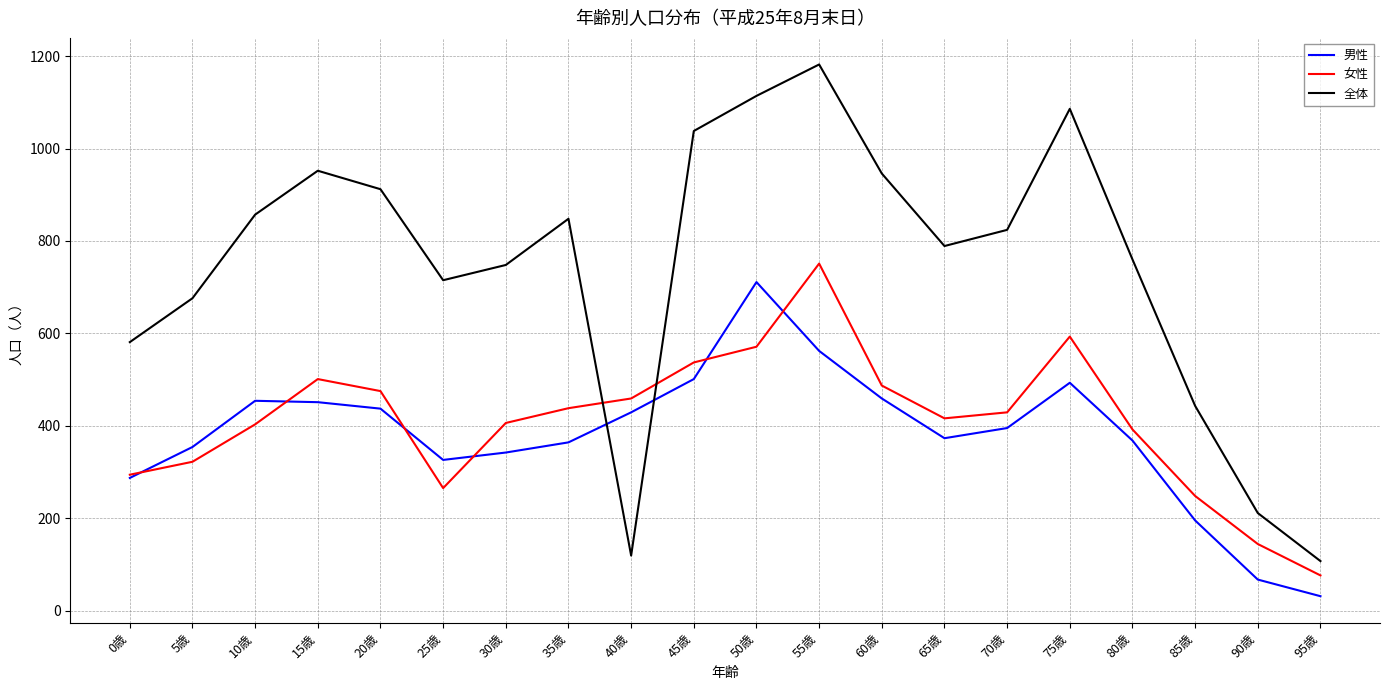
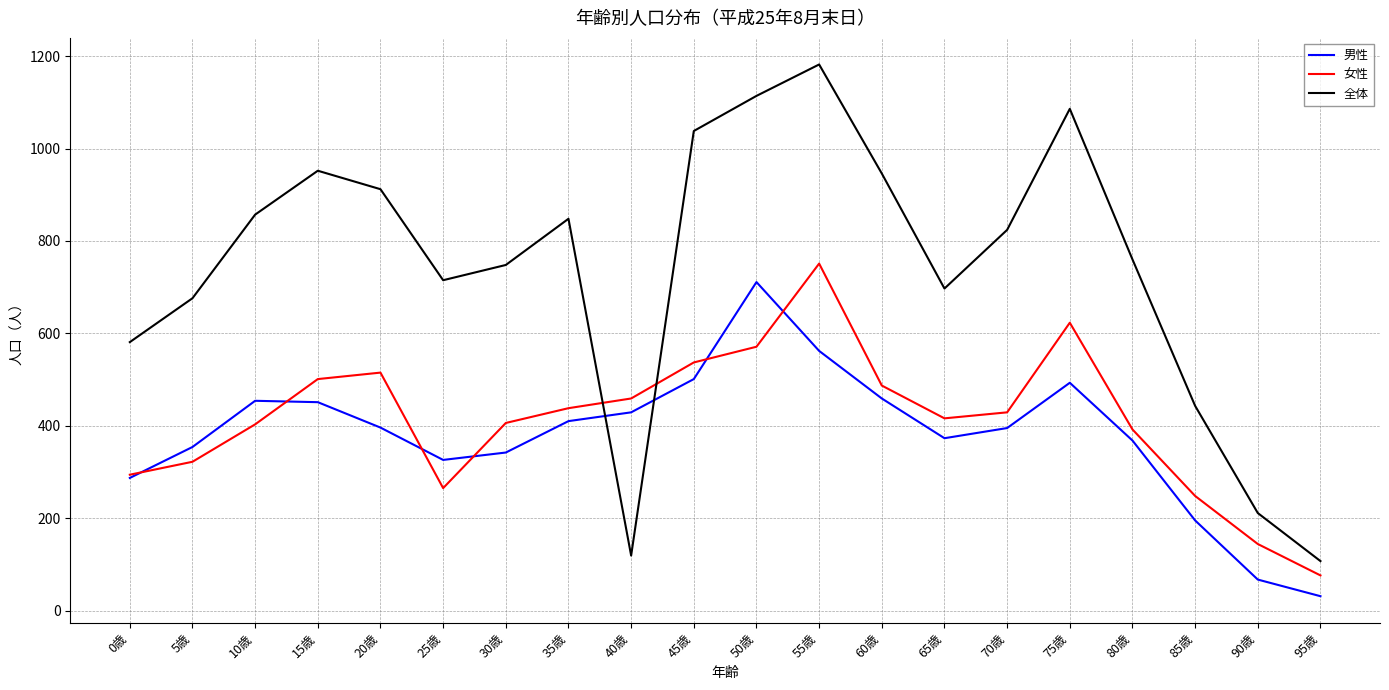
男性, 20歳: 440 -> 400
女性, 20歳: 480 -> 520
男性, 35歳: 360 -> 410
全体, 65歳: 790 -> 700
女性, 75歳: 590 -> 620
